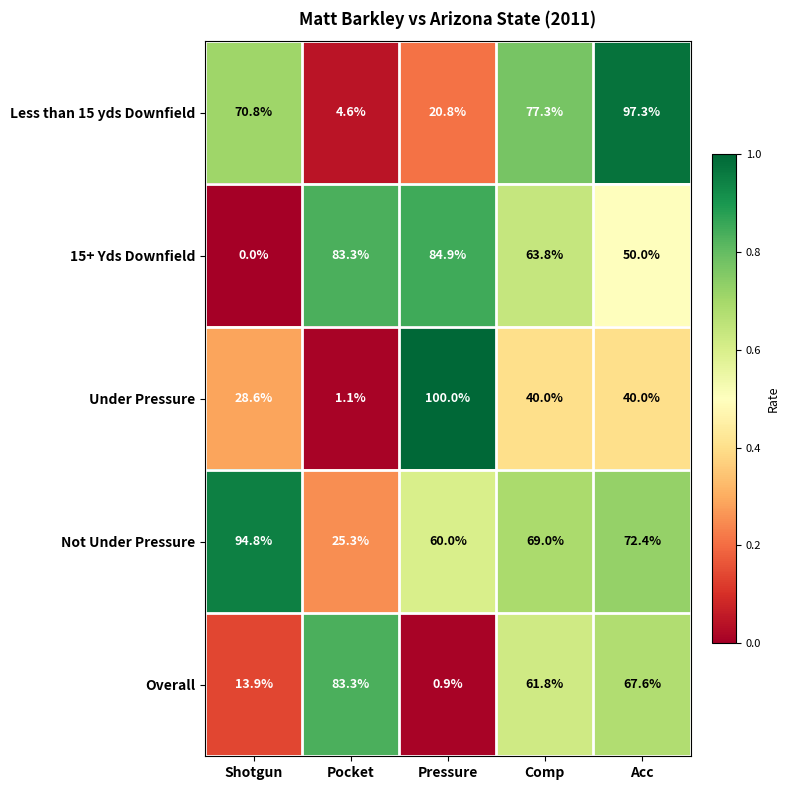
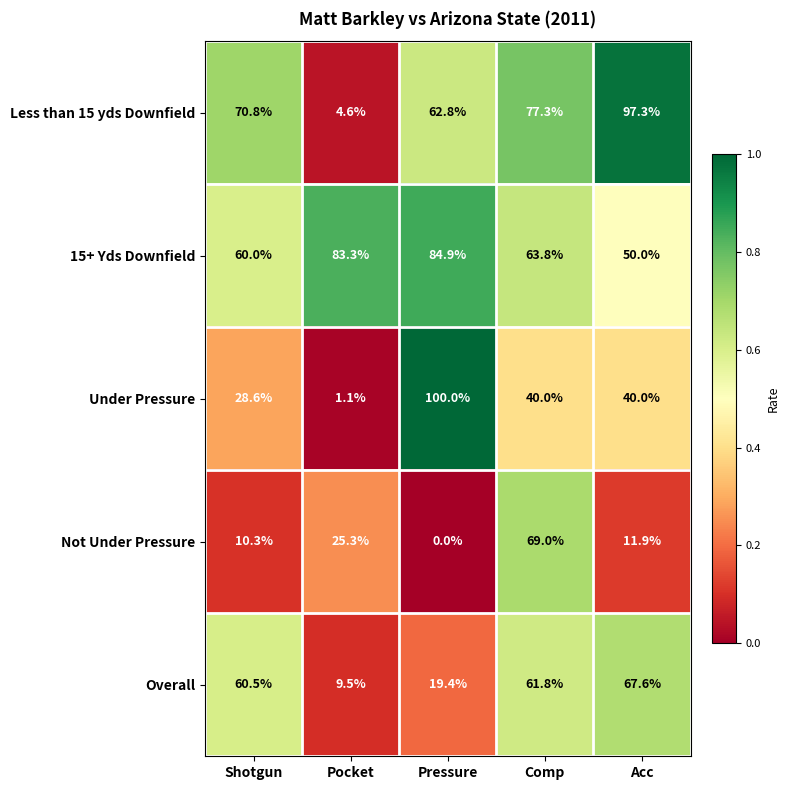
Less than 15 yds Downfield, Pressure: 20.8% -> 62.8%
15+ Yds Downfield, Shotgun: 0.0% -> 60.0%
Not Under Pressure, Shotgun: 94.8% -> 10.3%
Not Under Pressure, Pressure: 60.0% -> 0.0%
Not Under Pressure, Acc: 72.4% -> 11.9%
Overall, Shotgun: 13.9% -> 60.5%
Overall, Pocket: 83.3% -> 9.5%
Overall, Pressure: 0.9% -> 19.4%
